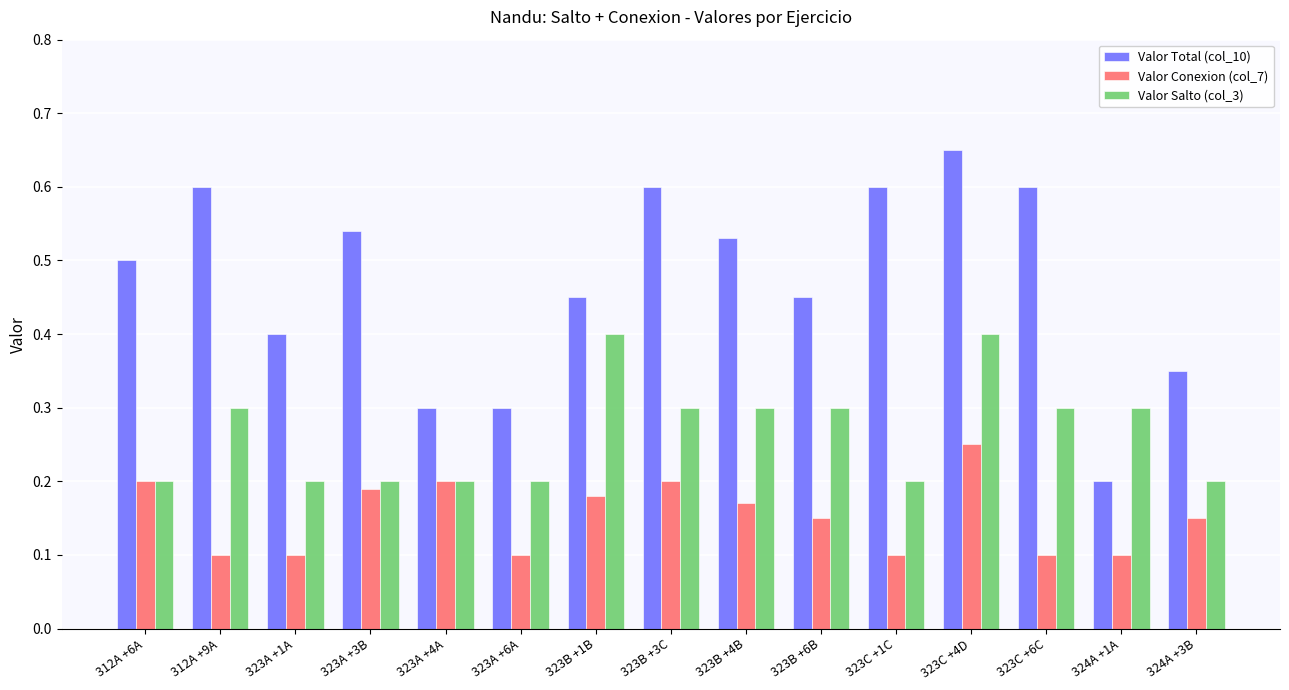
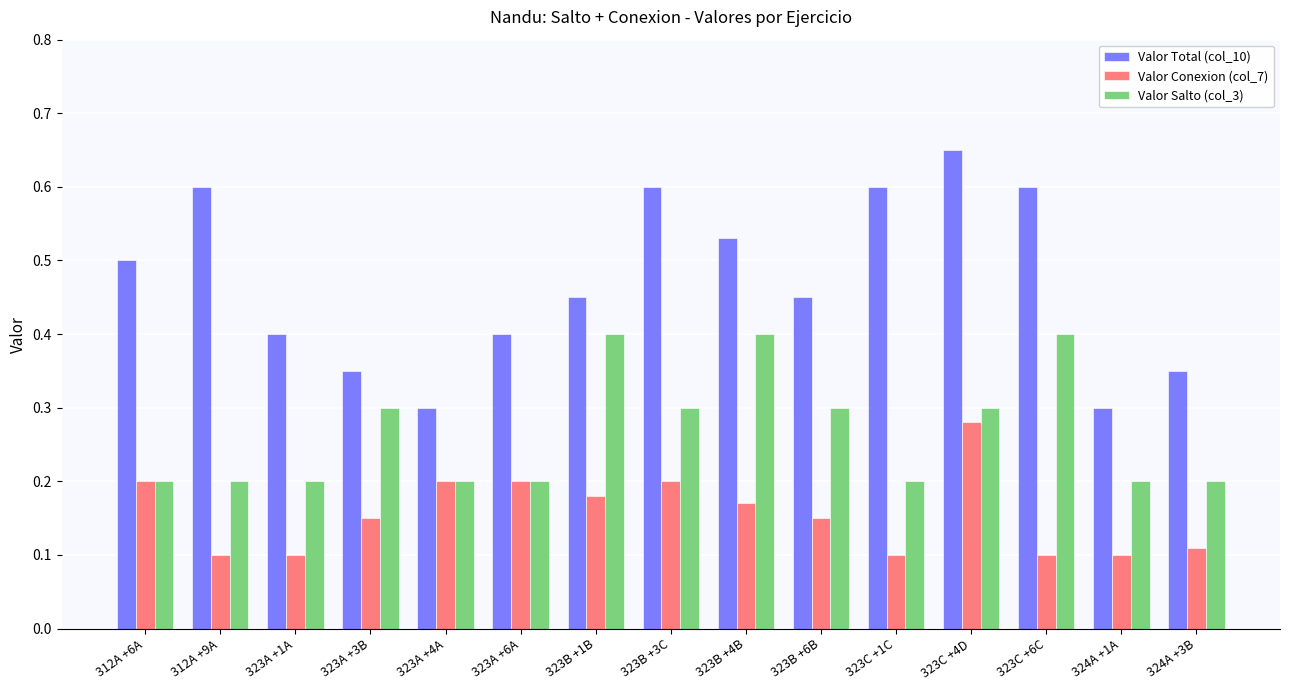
Valor Salto (col_3), 312A +9A: 0.3 -> 0.2
Valor Total (col_10), 323A +3B: 0.54 -> 0.35
Valor Conexion (col_7), 323A +3B: 0.19 -> 0.15
Valor Salto (col_3), 323A +3B: 0.2 -> 0.3
Valor Total (col_10), 323A +6A: 0.3 -> 0.4
Valor Conexion (col_7), 323A +6A: 0.1 -> 0.2
Valor Salto (col_3), 323B +4B: 0.3 -> 0.4
Valor Conexion (col_7), 323C +4D: 0.25 -> 0.28
Valor Salto (col_3), 323C +4D: 0.4 -> 0.3
Valor Salto (col_3), 323C +6C: 0.3 -> 0.4
Valor Total (col_10), 324A +1A: 0.2 -> 0.3
Valor Salto (col_3), 324A +1A: 0.3 -> 0.2
Valor Conexion (col_7), 324A +3B: 0.15 -> 0.11
